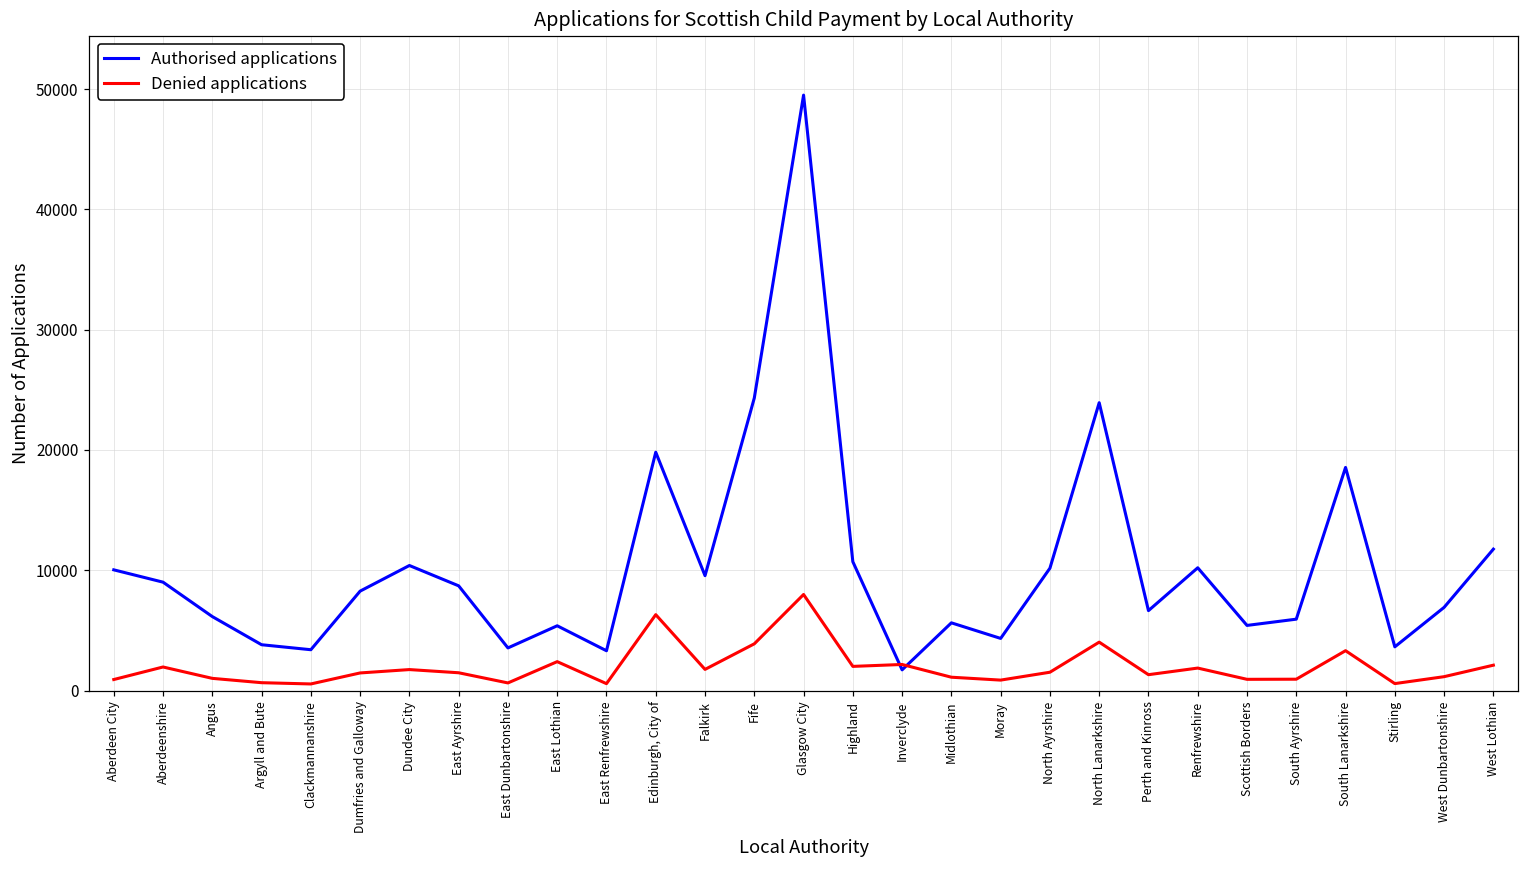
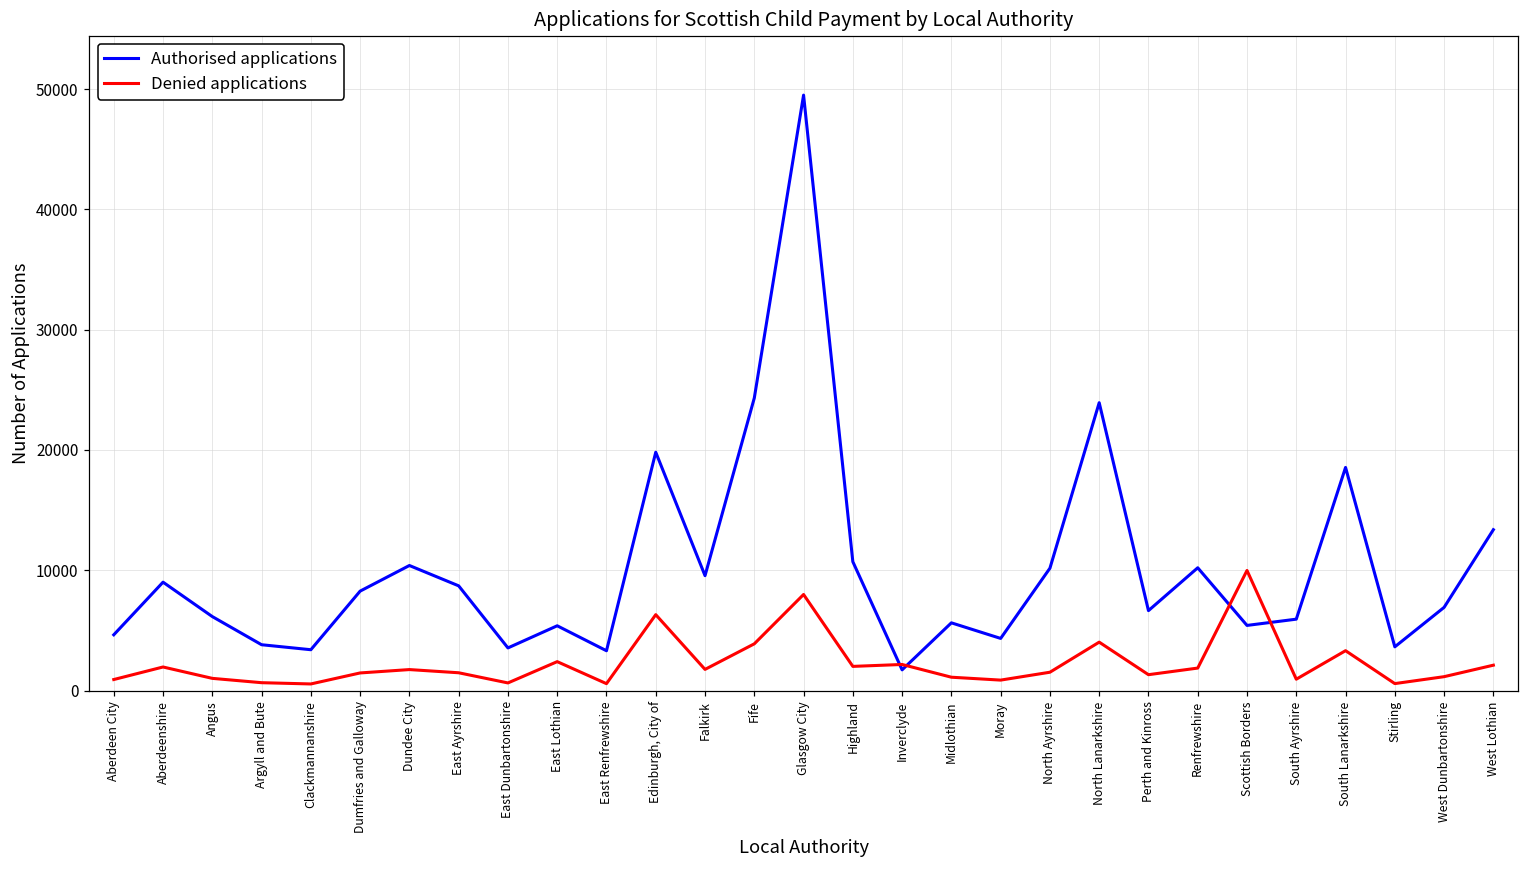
Authorised applications, Aberdeen City: 10000 -> 4600
Denied applications, Scottish Borders: 900 -> 10000
Authorised applications, West Lothian: 11800 -> 13400
